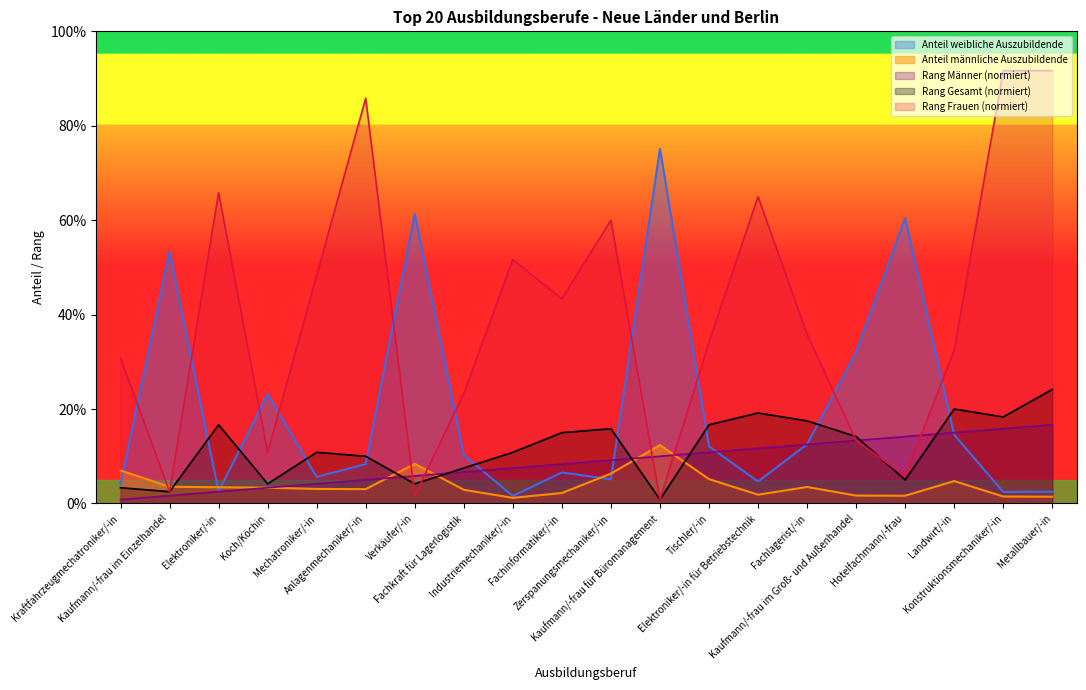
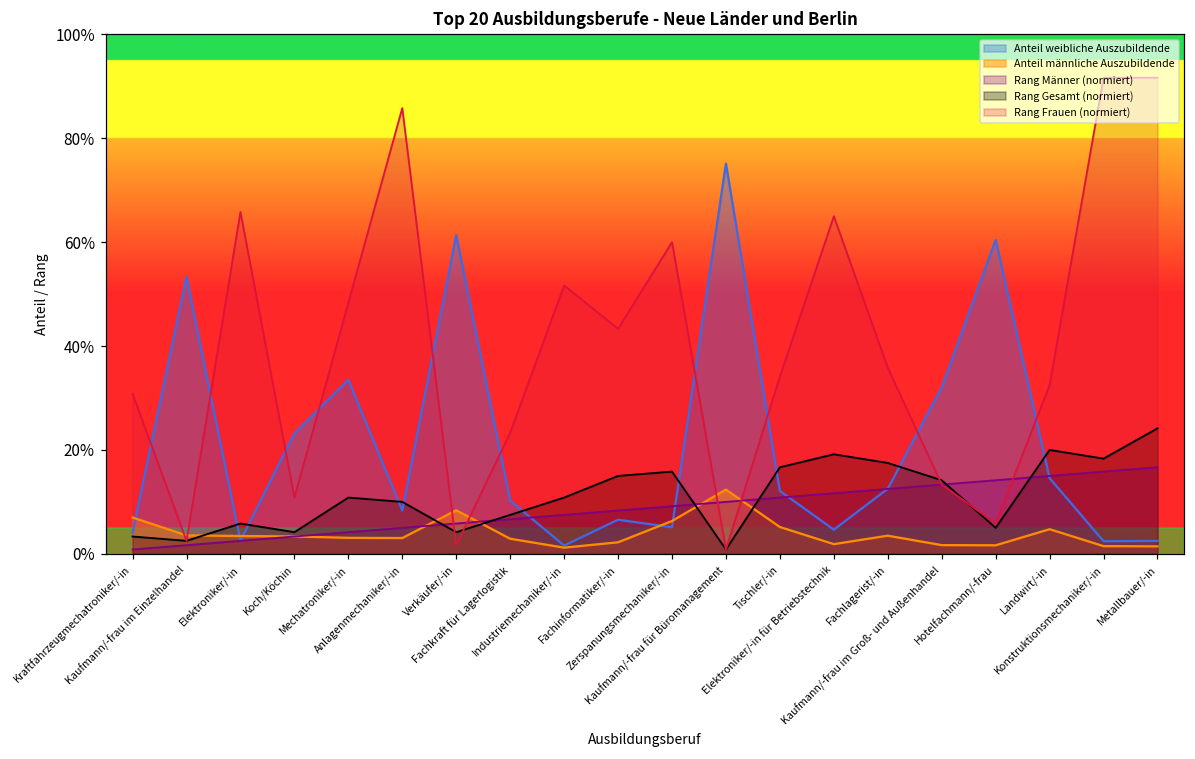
Rang Gesamt (normiert), Elektroniker/-in: 17% -> 6%
Anteil weibliche Auszubildende, Mechatroniker/-in: 6% -> 34%
